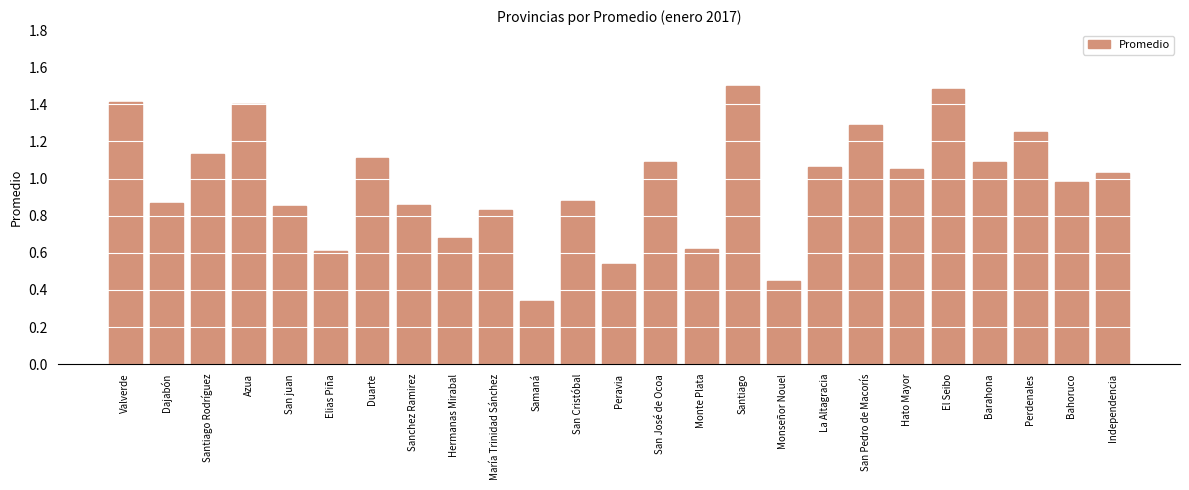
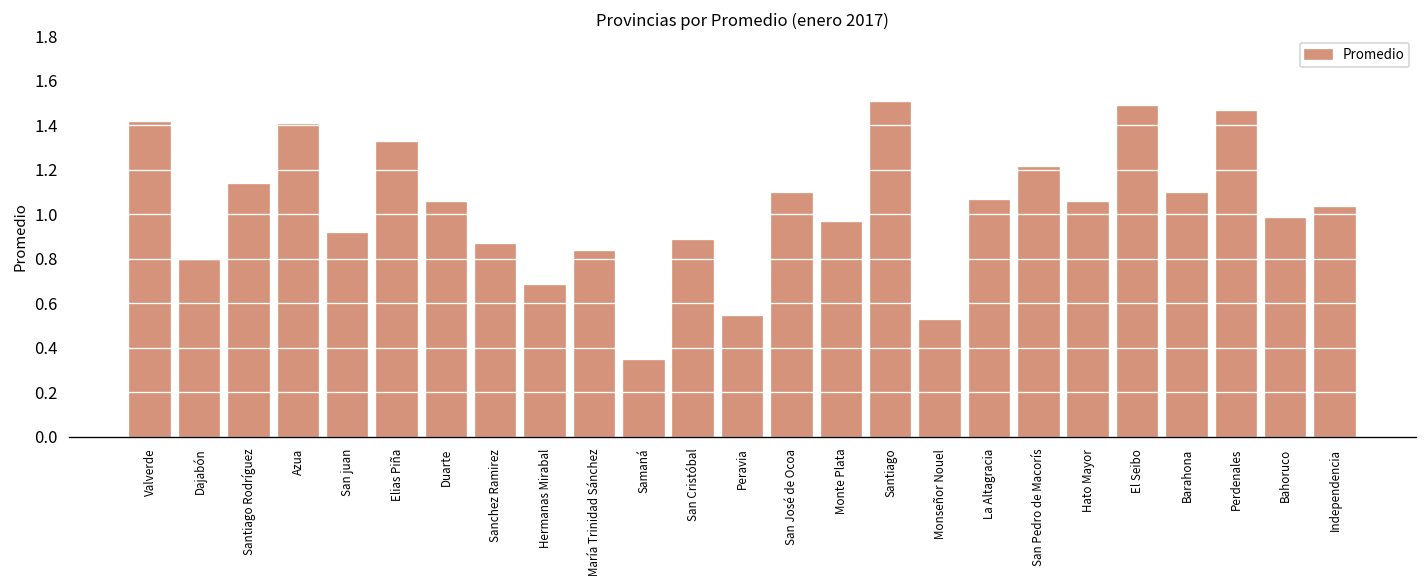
Dajabón: 0.87 -> 0.79
San juan: 0.85 -> 0.91
Elias Piña: 0.61 -> 1.32
Duarte: 1.11 -> 1.05
Monte Plata: 0.62 -> 0.96
Monseñor Nouel: 0.45 -> 0.52
San Pedro de Macorís: 1.29 -> 1.21
Perdenales: 1.25 -> 1.46
